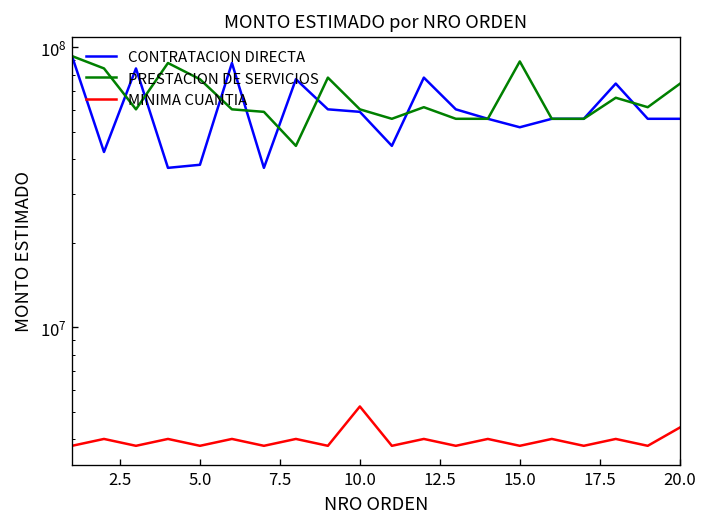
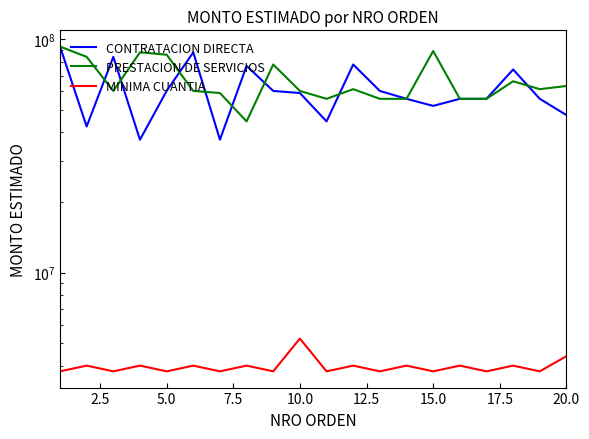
CONTRATACION DIRECTA, 5.0: 38000000 -> 60000000
PRESTACION DE SERVICIOS, 5.0: 77000000 -> 86000000
CONTRATACION DIRECTA, 20.0: 56000000 -> 47000000
PRESTACION DE SERVICIOS, 20.0: 74000000 -> 63000000
